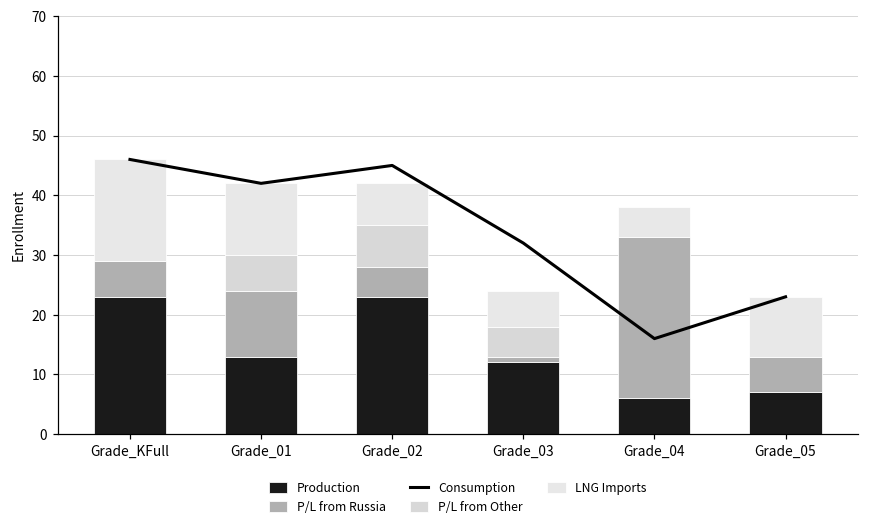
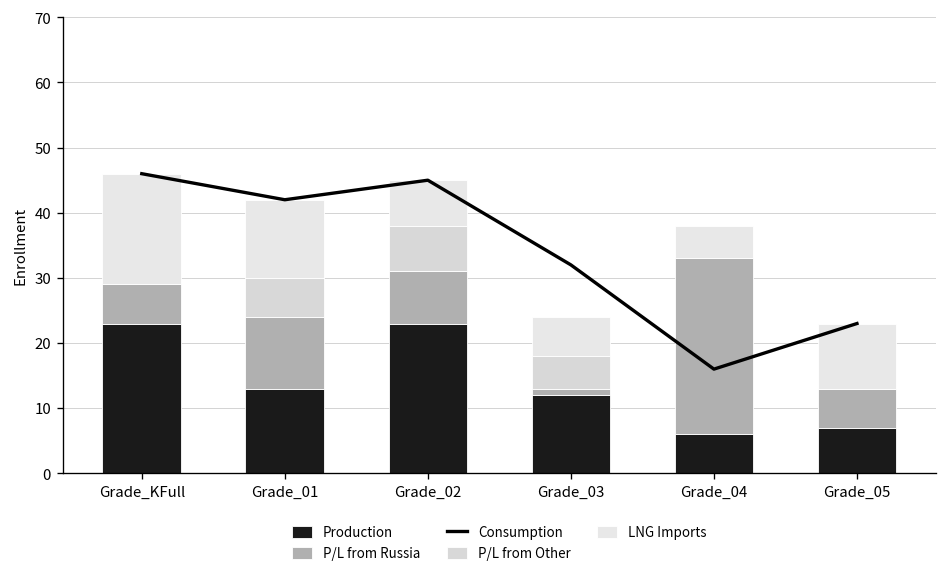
P/L from Russia, Grade_02: 5 -> 8
